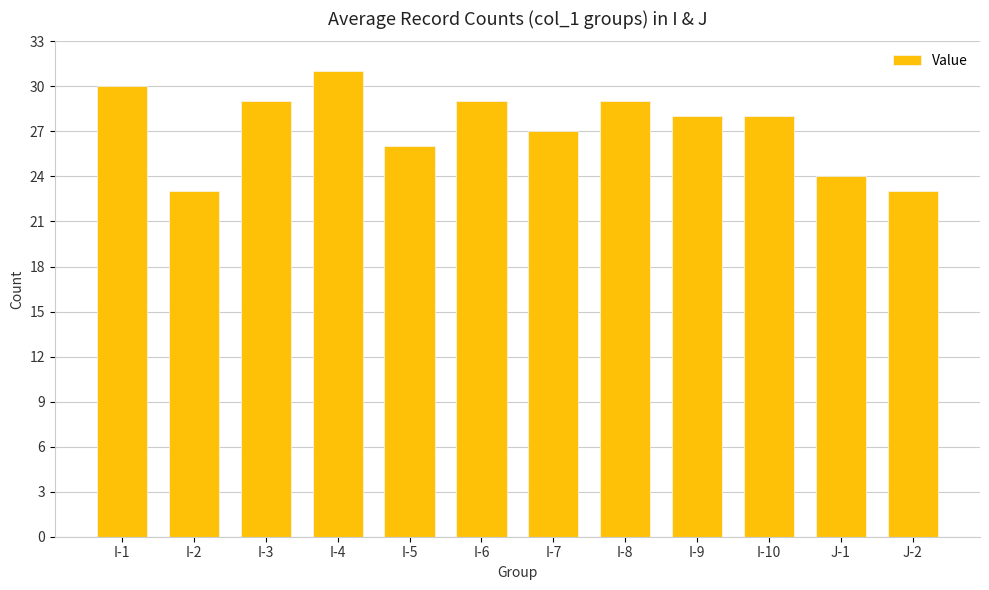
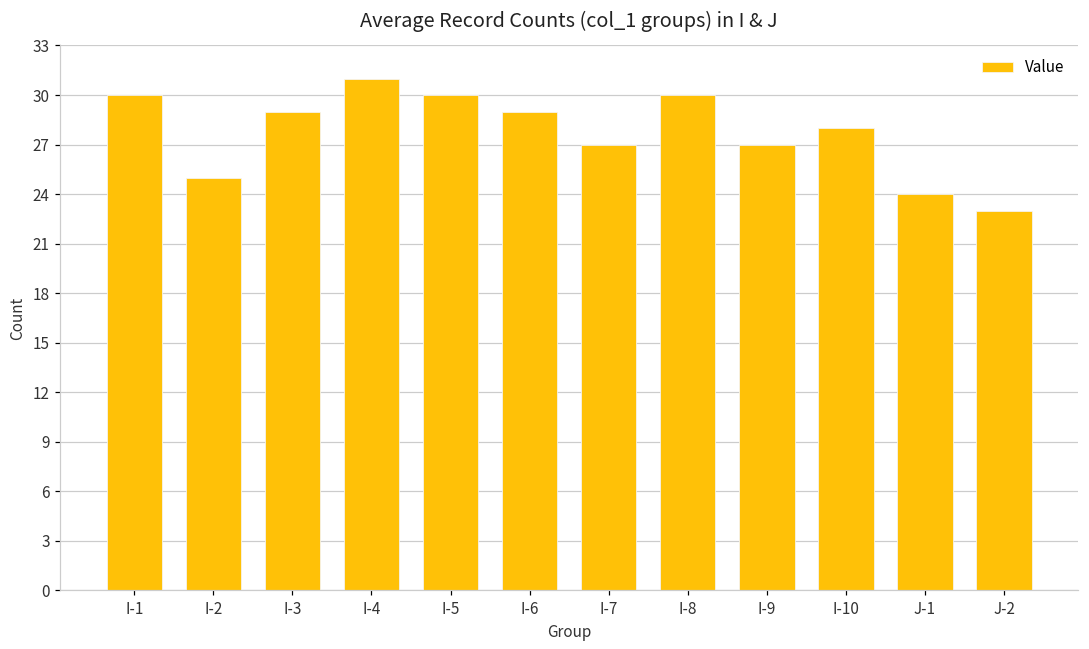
I-2: 23 -> 25
I-5: 26 -> 30
I-8: 29 -> 30
I-9: 28 -> 27
